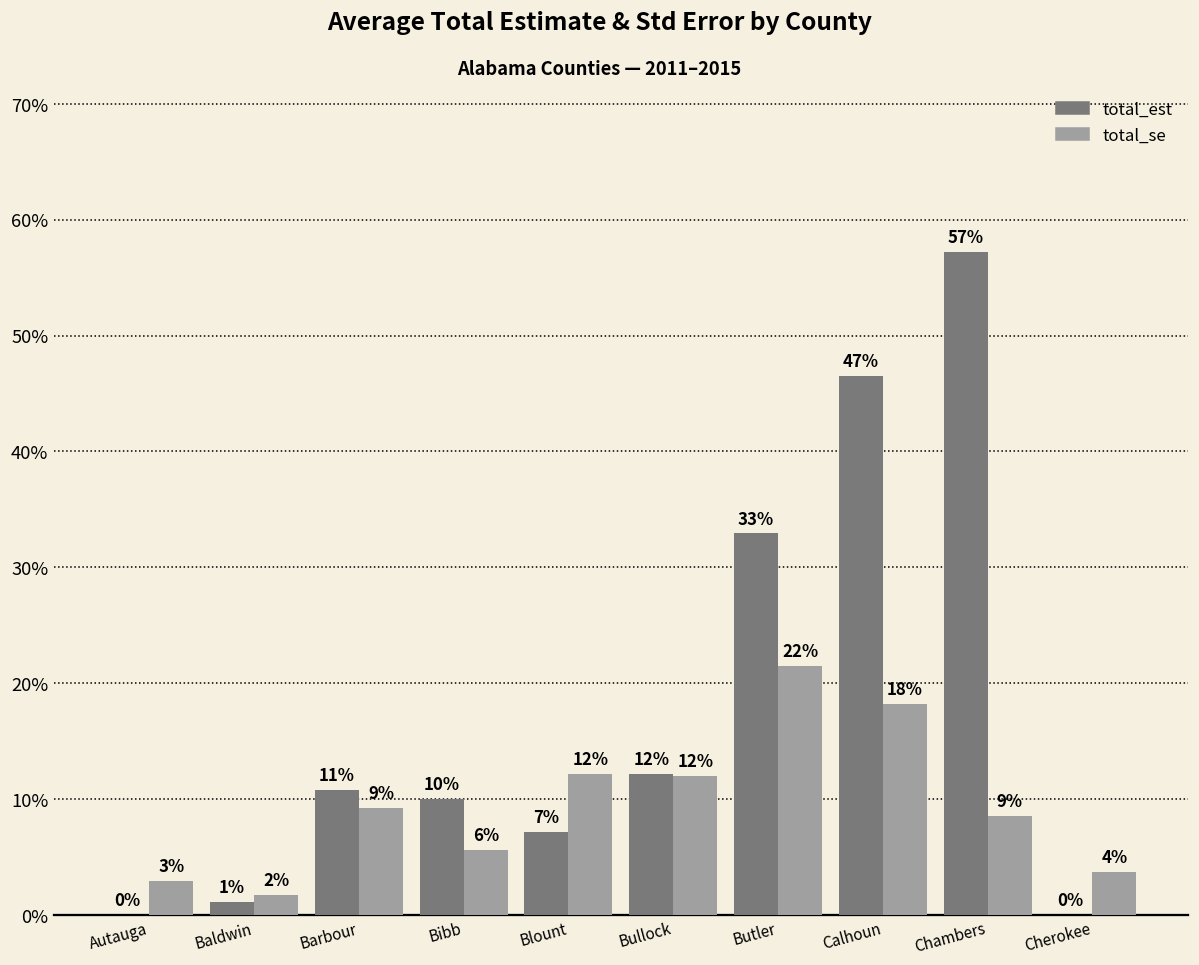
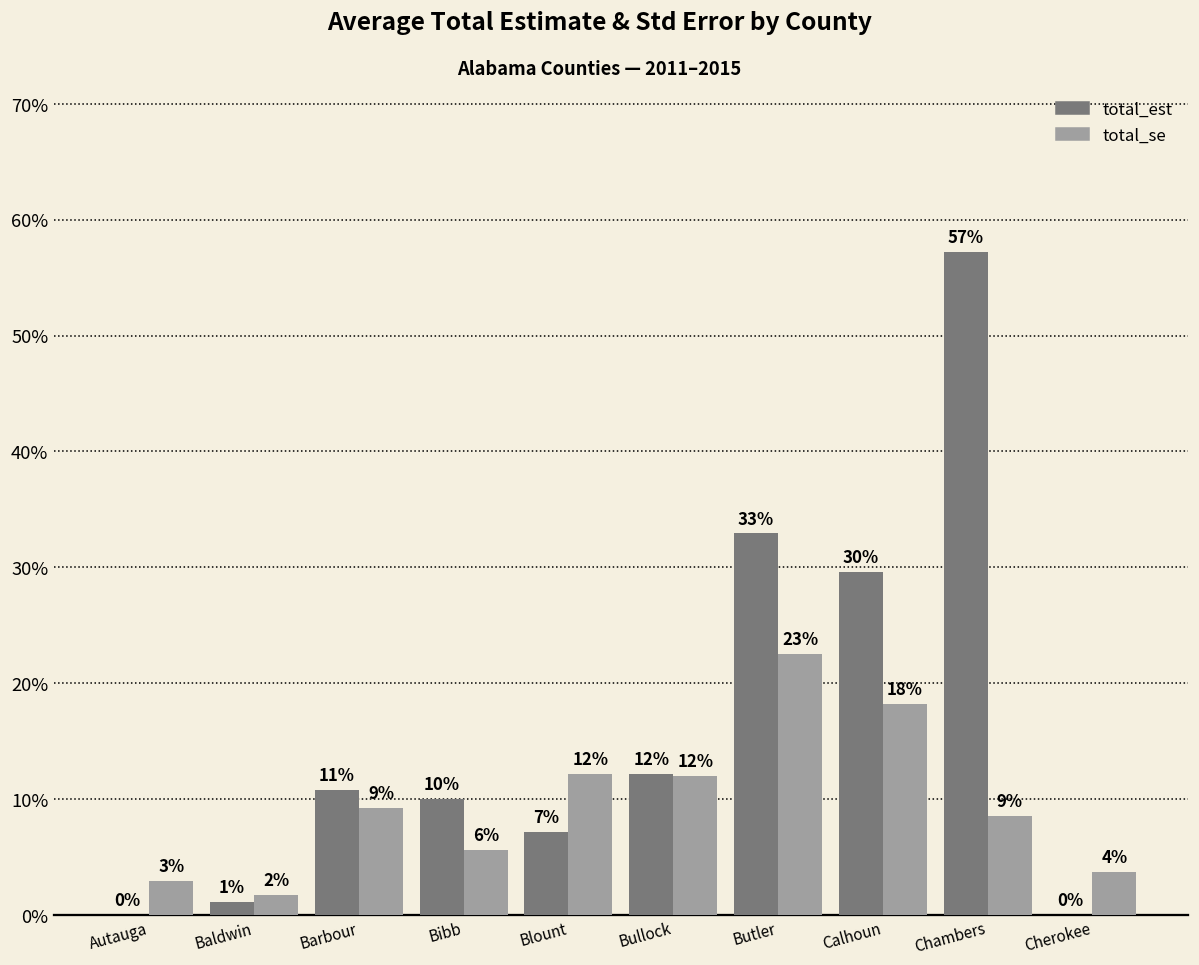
total_se, Butler: 22% -> 23%
total_est, Calhoun: 47% -> 30%
